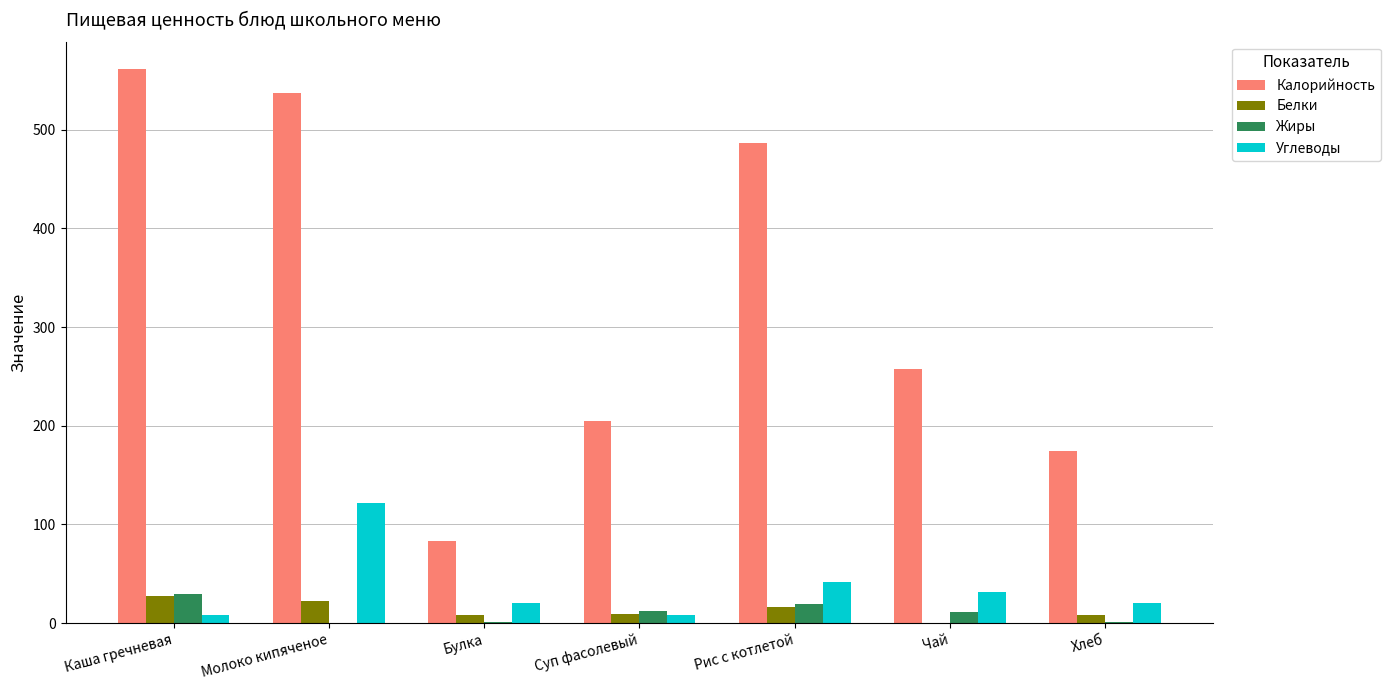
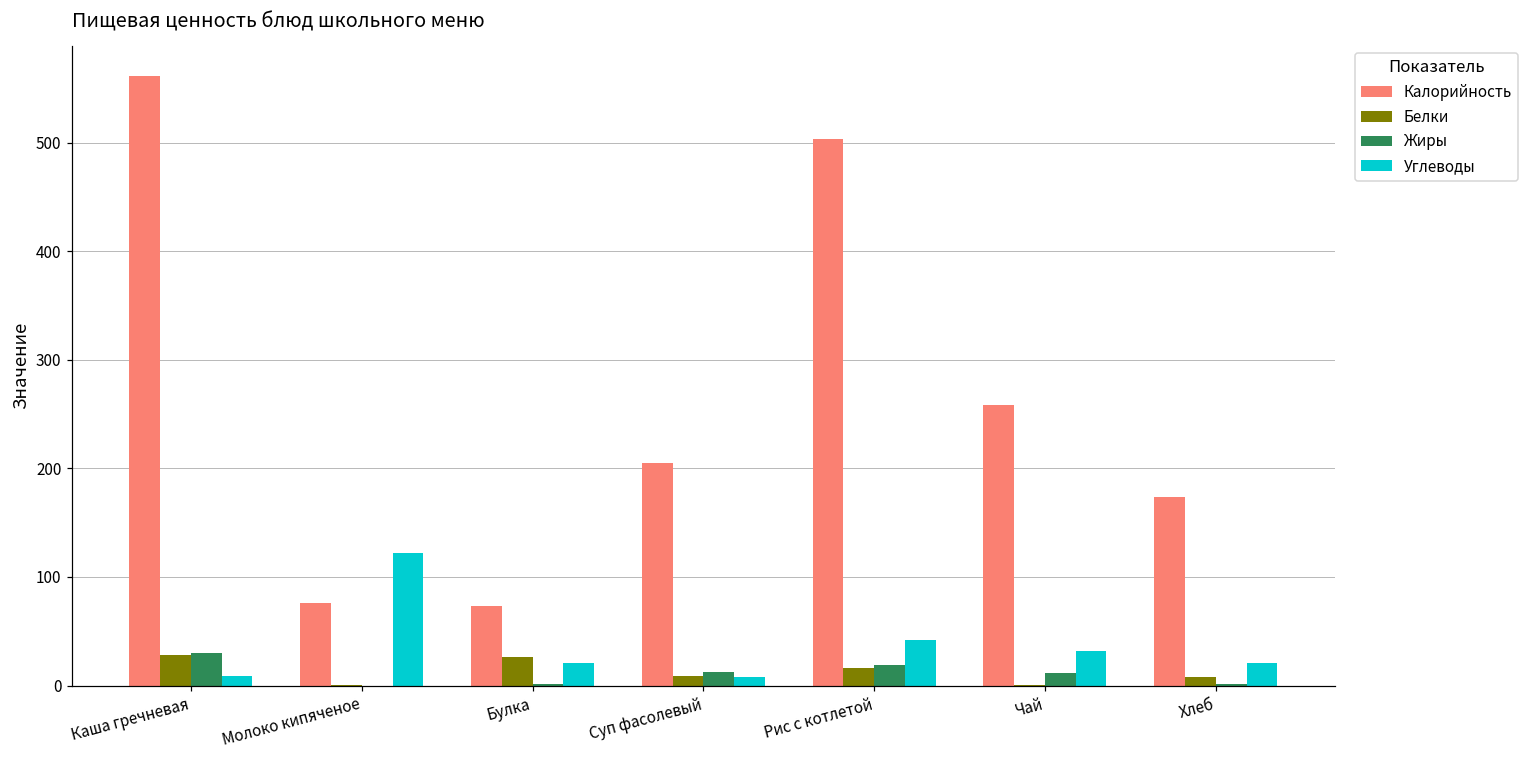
Калорийность, Молоко кипяченое: 540 -> 80
Белки, Молоко кипяченое: 20 -> 0
Калорийность, Булка: 80 -> 70
Белки, Булка: 10 -> 30
Калорийность, Рис с котлетой: 490 -> 500
